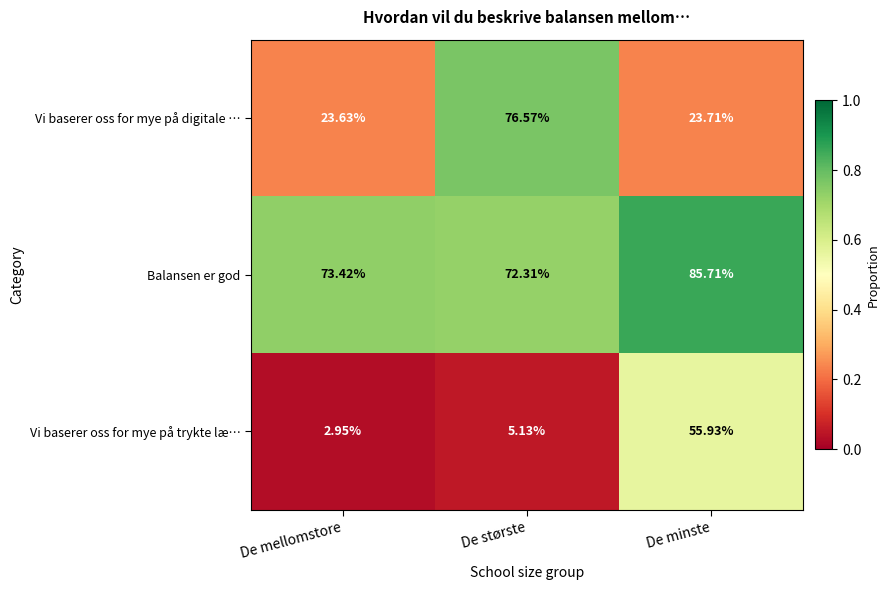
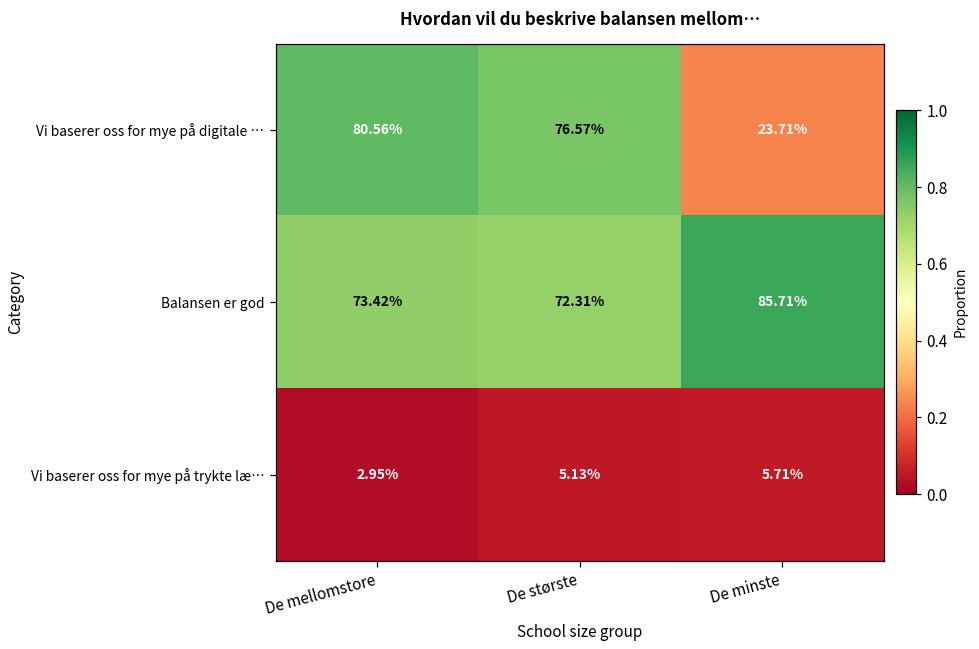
Vi baserer oss for mye på digitale …, De mellomstore: 23.63% -> 80.56%
Vi baserer oss for mye på trykte læ…, De minste: 55.93% -> 5.71%
